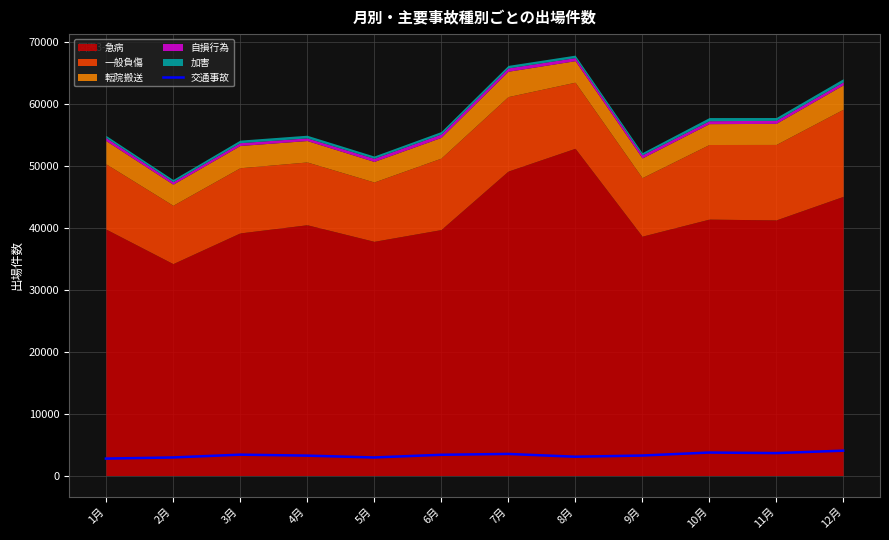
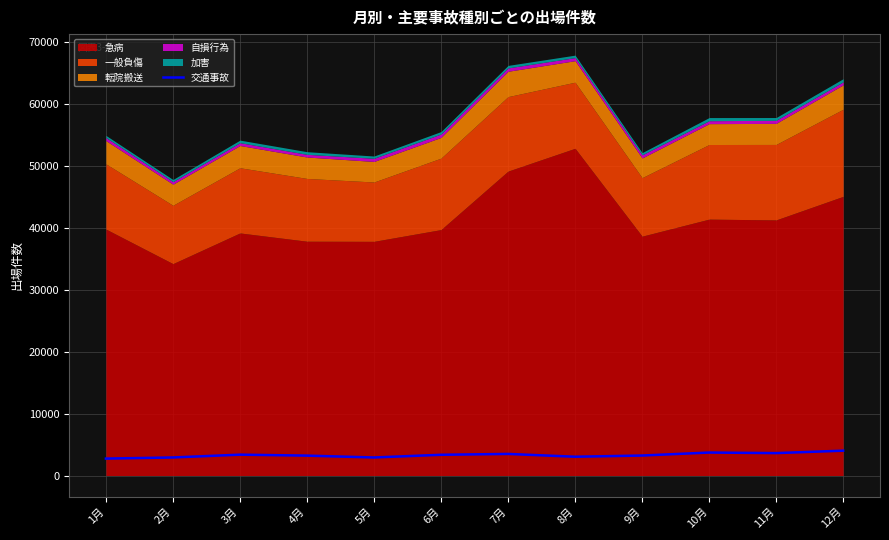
急病, 4月: 41000 -> 38000
